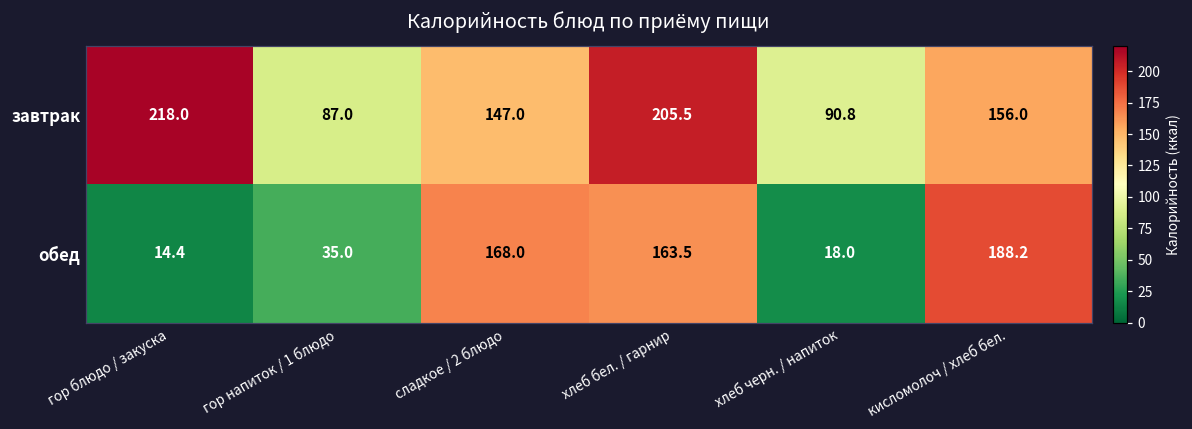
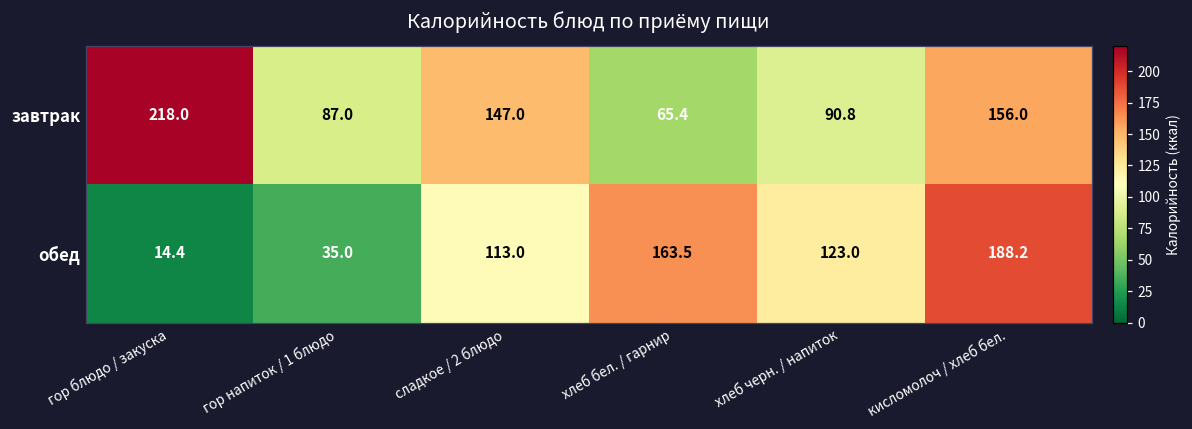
завтрак, хлеб бел. / гарнир: 205.5 -> 65.4
обед, сладкое / 2 блюдо: 168.0 -> 113.0
обед, хлеб черн. / напиток: 18.0 -> 123.0
